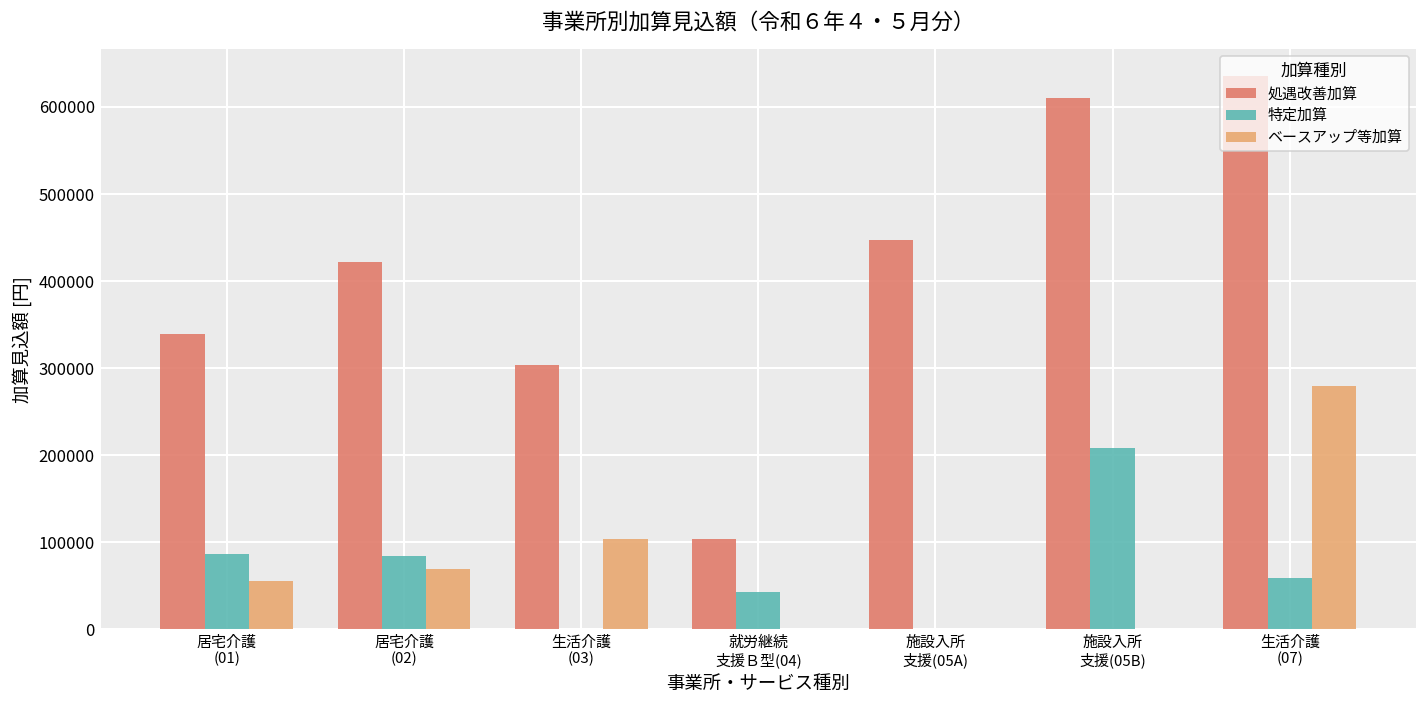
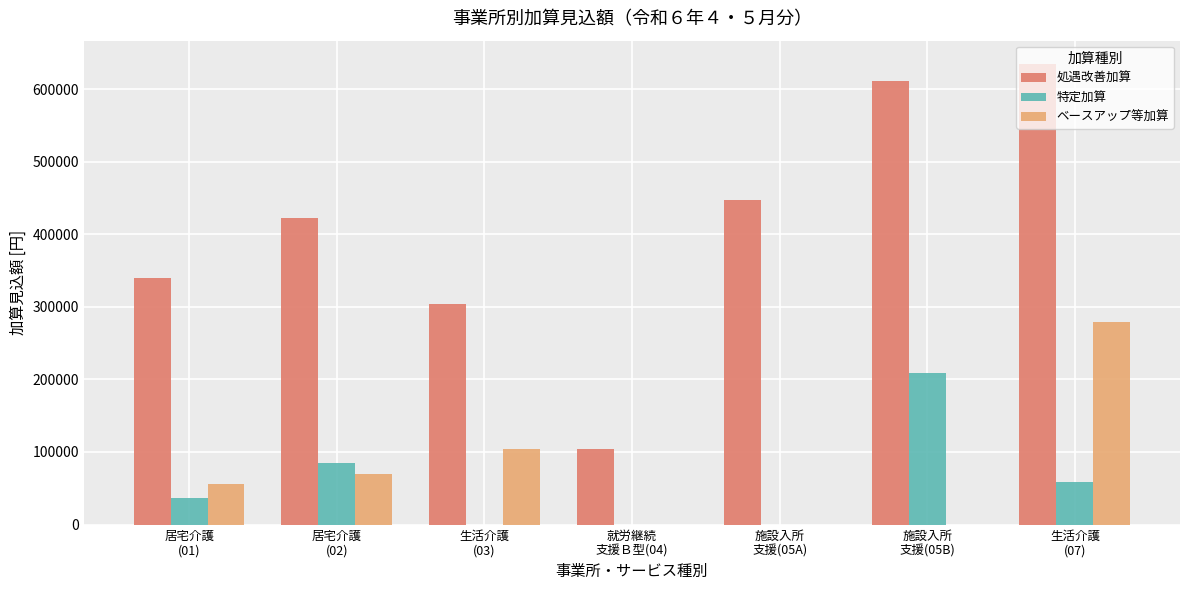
特定加算, 居宅介護 (01): 90000 -> 40000
特定加算, 就労継続 支援Ｂ型(04): 40000 -> 0
